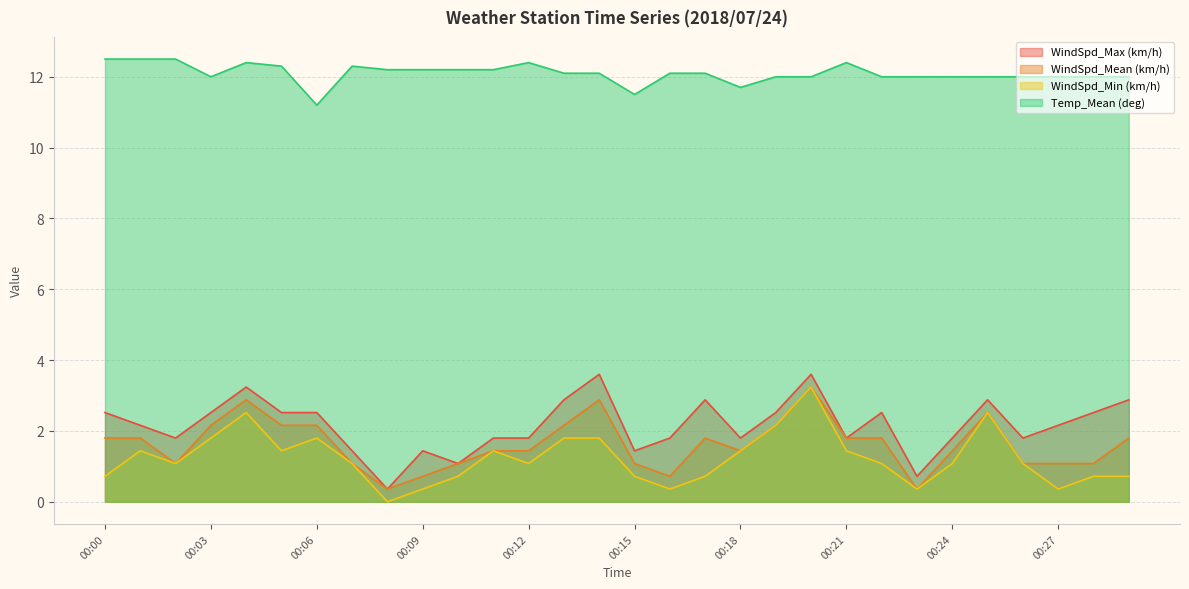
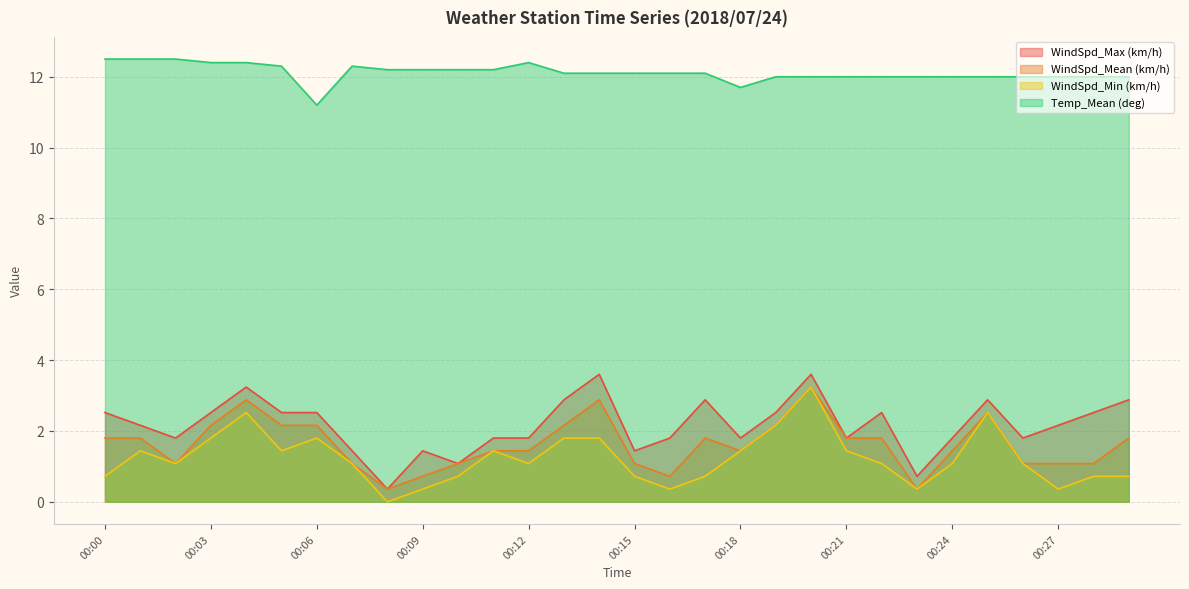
Temp_Mean (deg), 00:03: 12.0 -> 12.4
Temp_Mean (deg), 00:15: 11.5 -> 12.1
Temp_Mean (deg), 00:21: 12.4 -> 12.0
